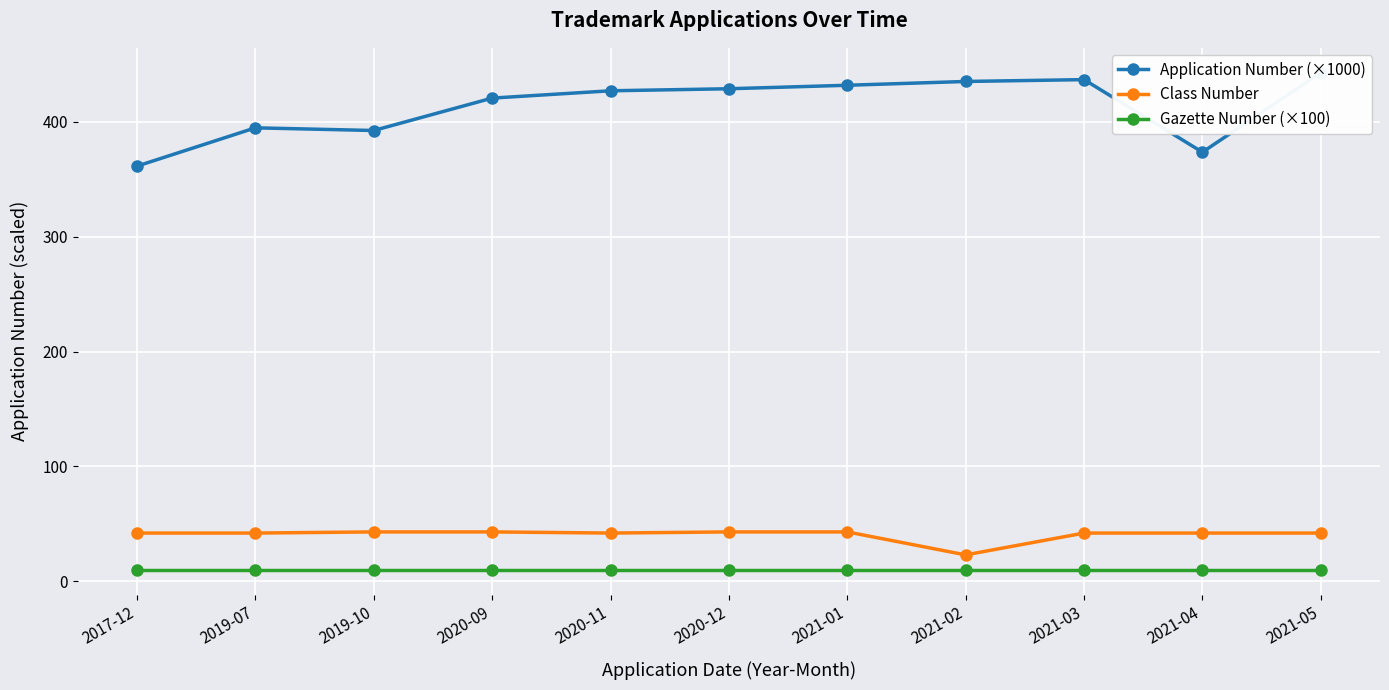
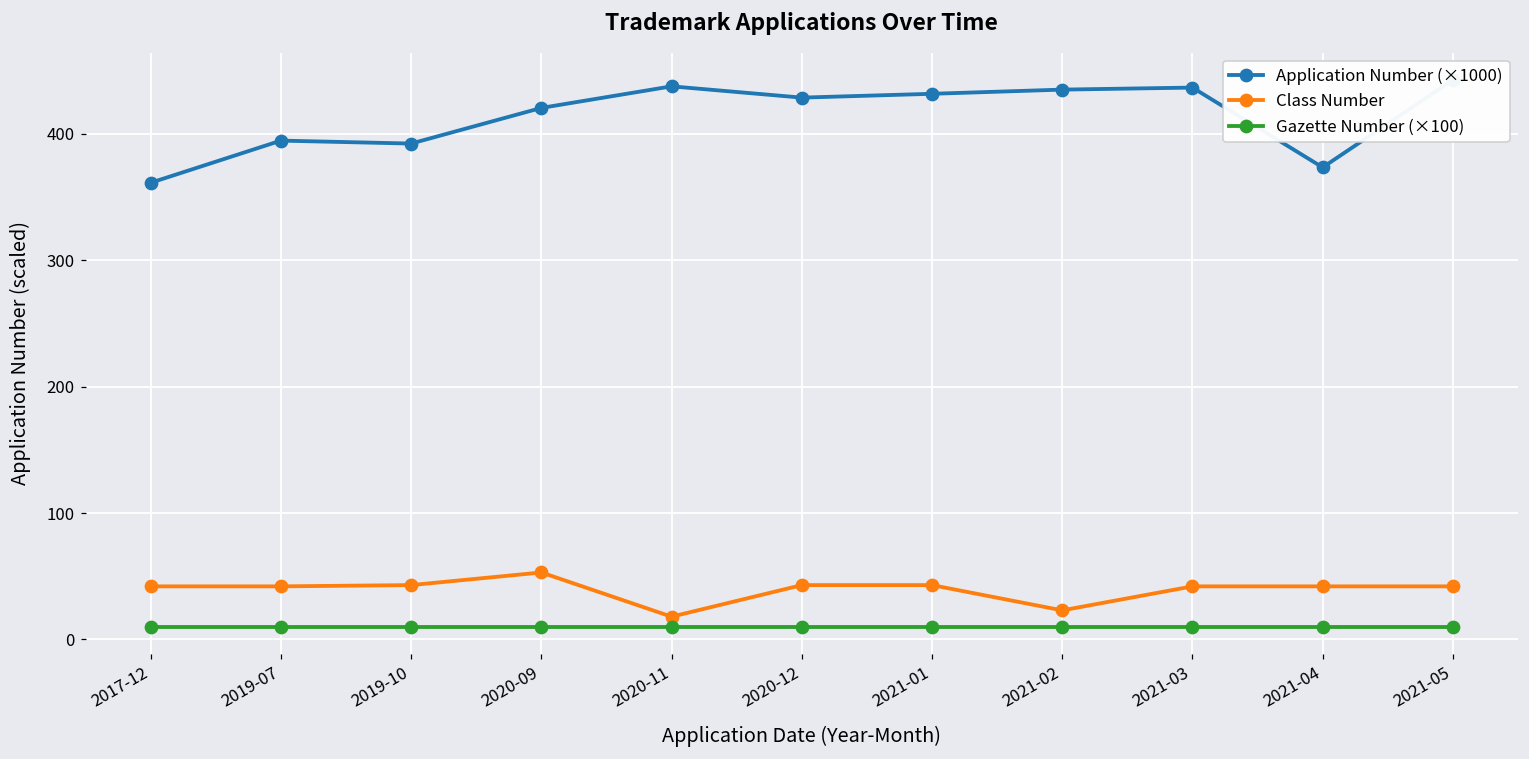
Class Number, 2020-09: 43 -> 53
Application Number (×1000), 2020-11: 427 -> 438
Class Number, 2020-11: 42 -> 18
